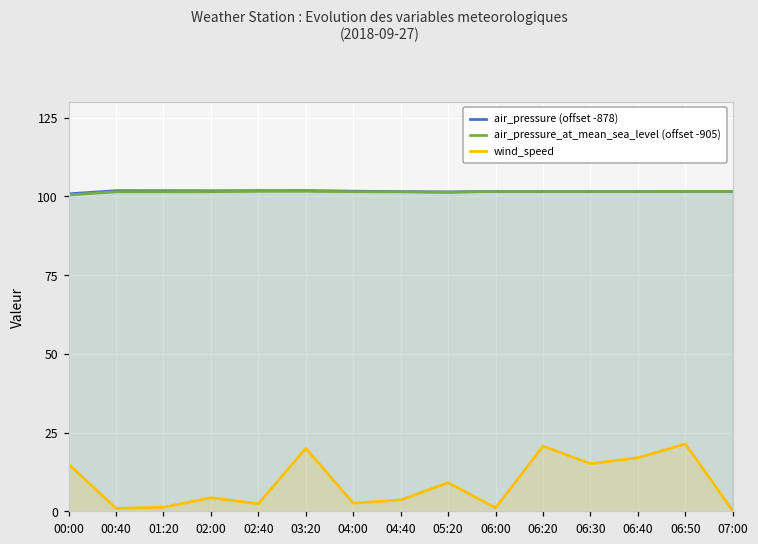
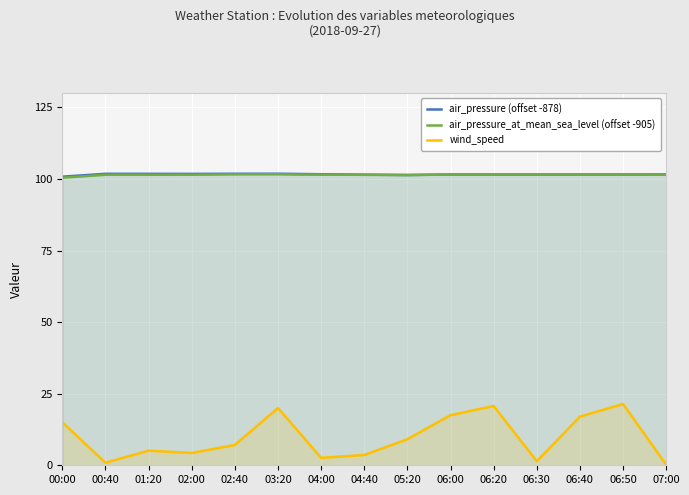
wind_speed, 01:20: 1 -> 5
wind_speed, 02:40: 2 -> 7
wind_speed, 06:00: 1 -> 18
wind_speed, 06:30: 15 -> 1
